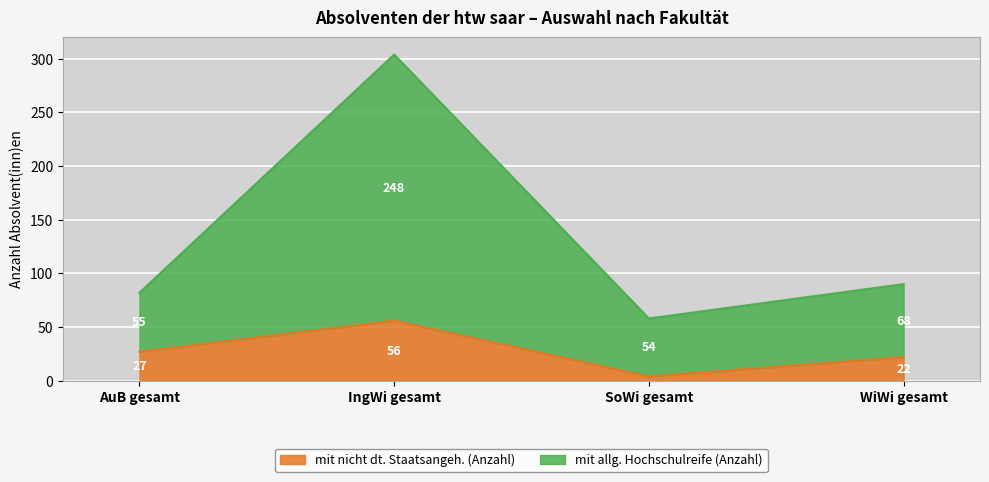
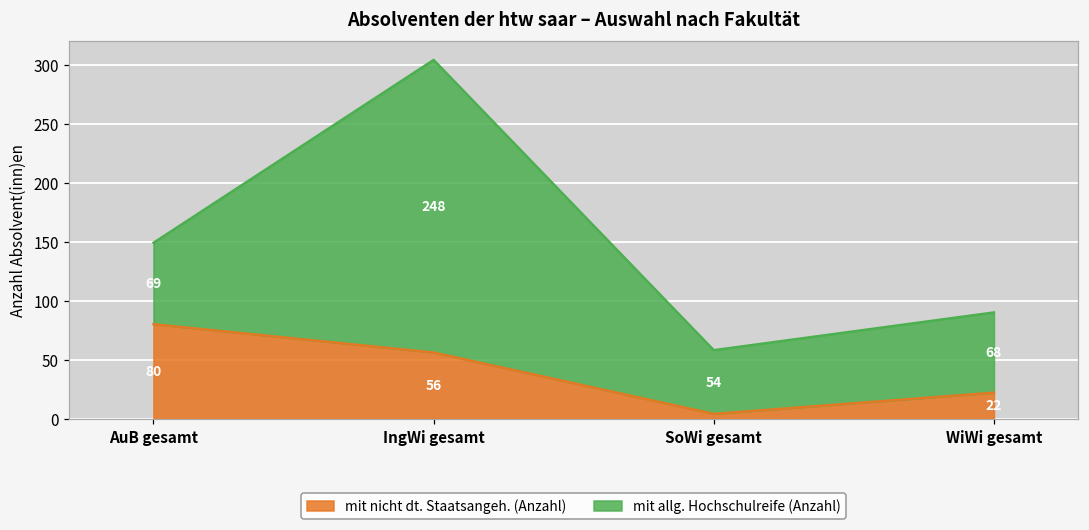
mit nicht dt. Staatsangeh. (Anzahl), AuB gesamt: 27 -> 80
mit allg. Hochschulreife (Anzahl), AuB gesamt: 55 -> 69
